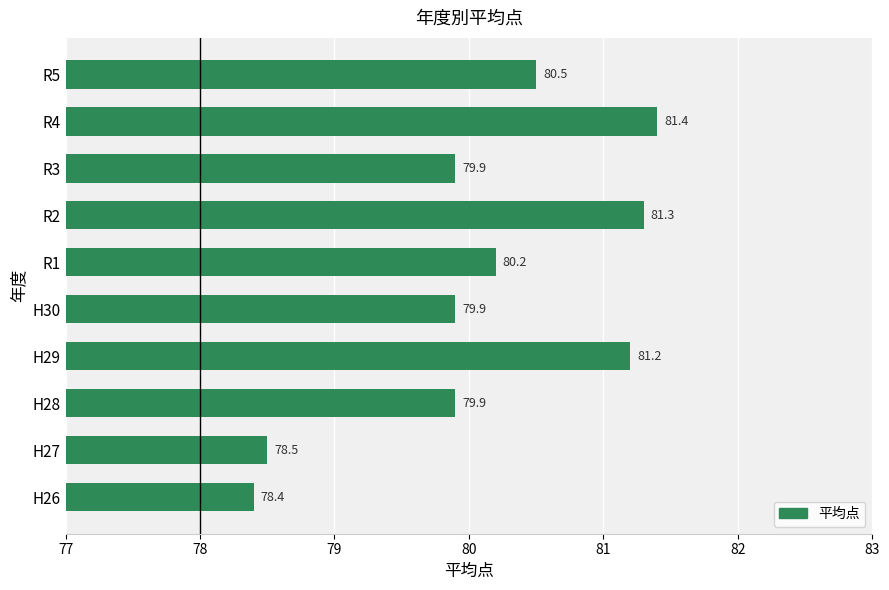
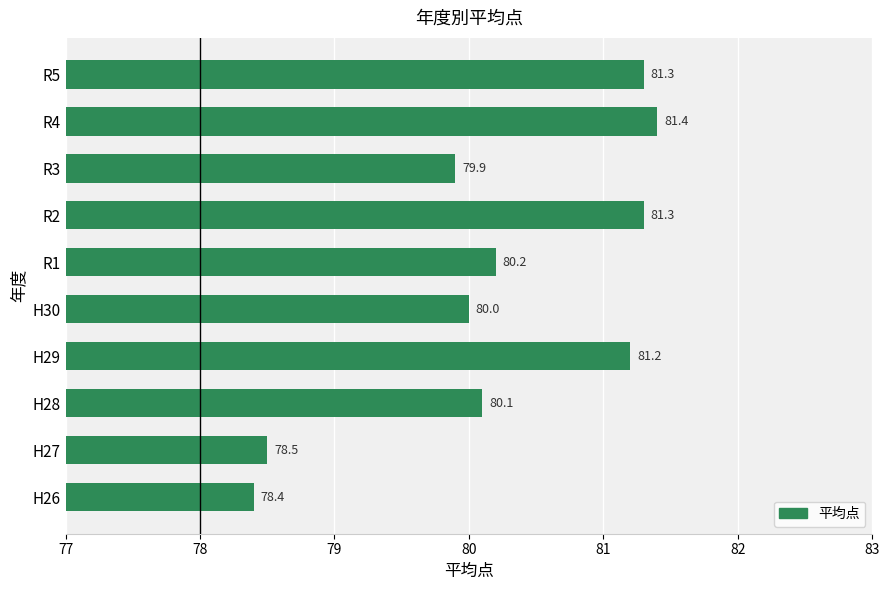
R5: 80.5 -> 81.3
H30: 79.9 -> 80.0
H28: 79.9 -> 80.1
